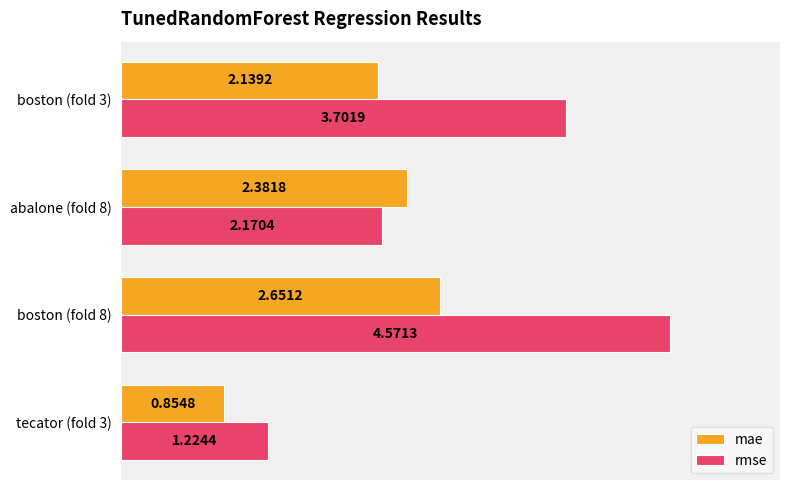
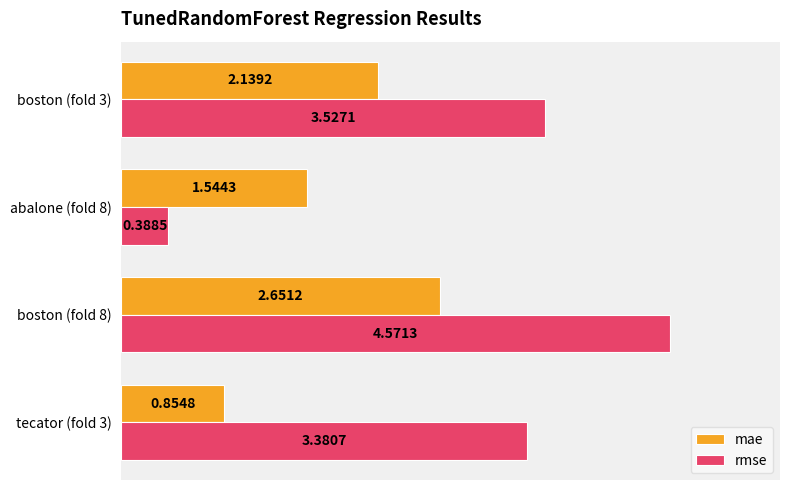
rmse, boston (fold 3): 3.7019 -> 3.5271
mae, abalone (fold 8): 2.3818 -> 1.5443
rmse, abalone (fold 8): 2.1704 -> 0.3885
rmse, tecator (fold 3): 1.2244 -> 3.3807
